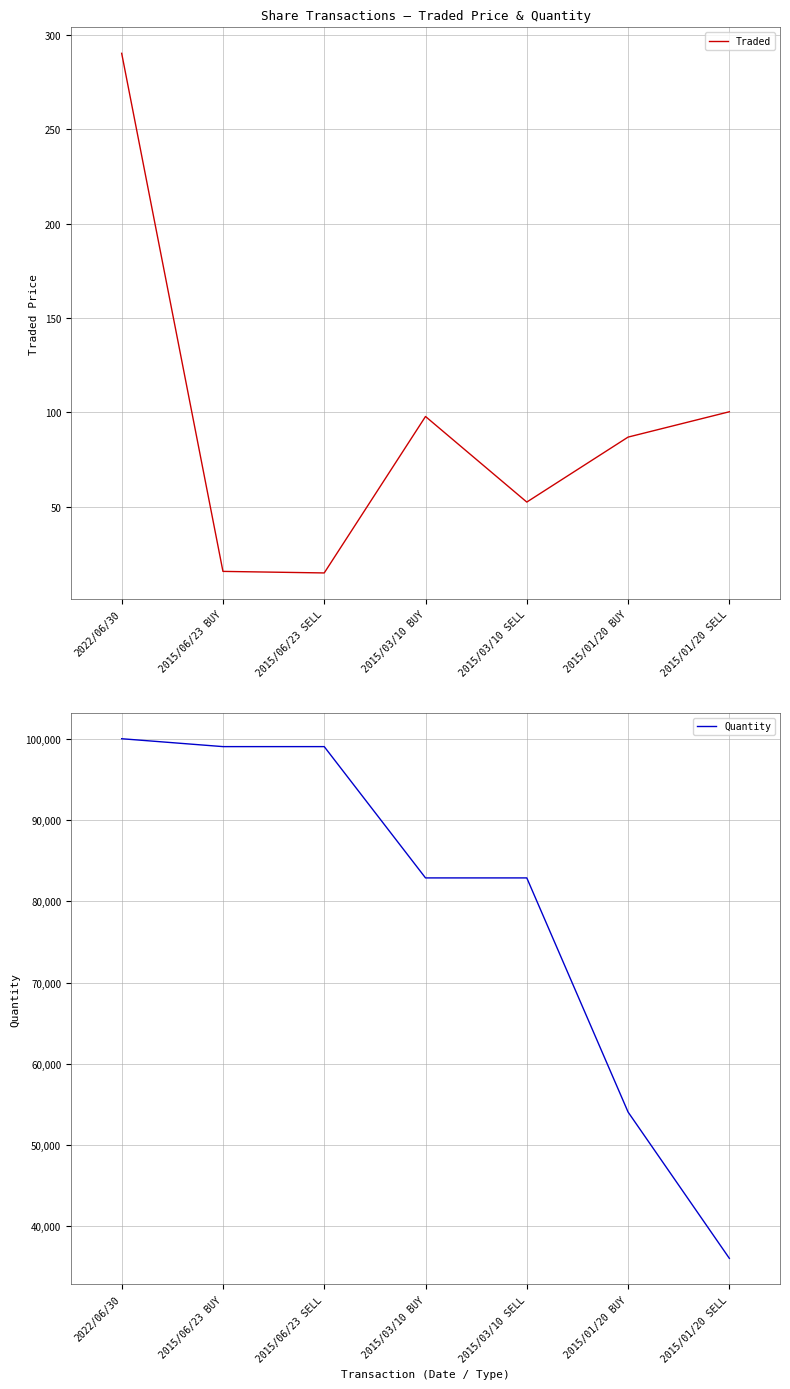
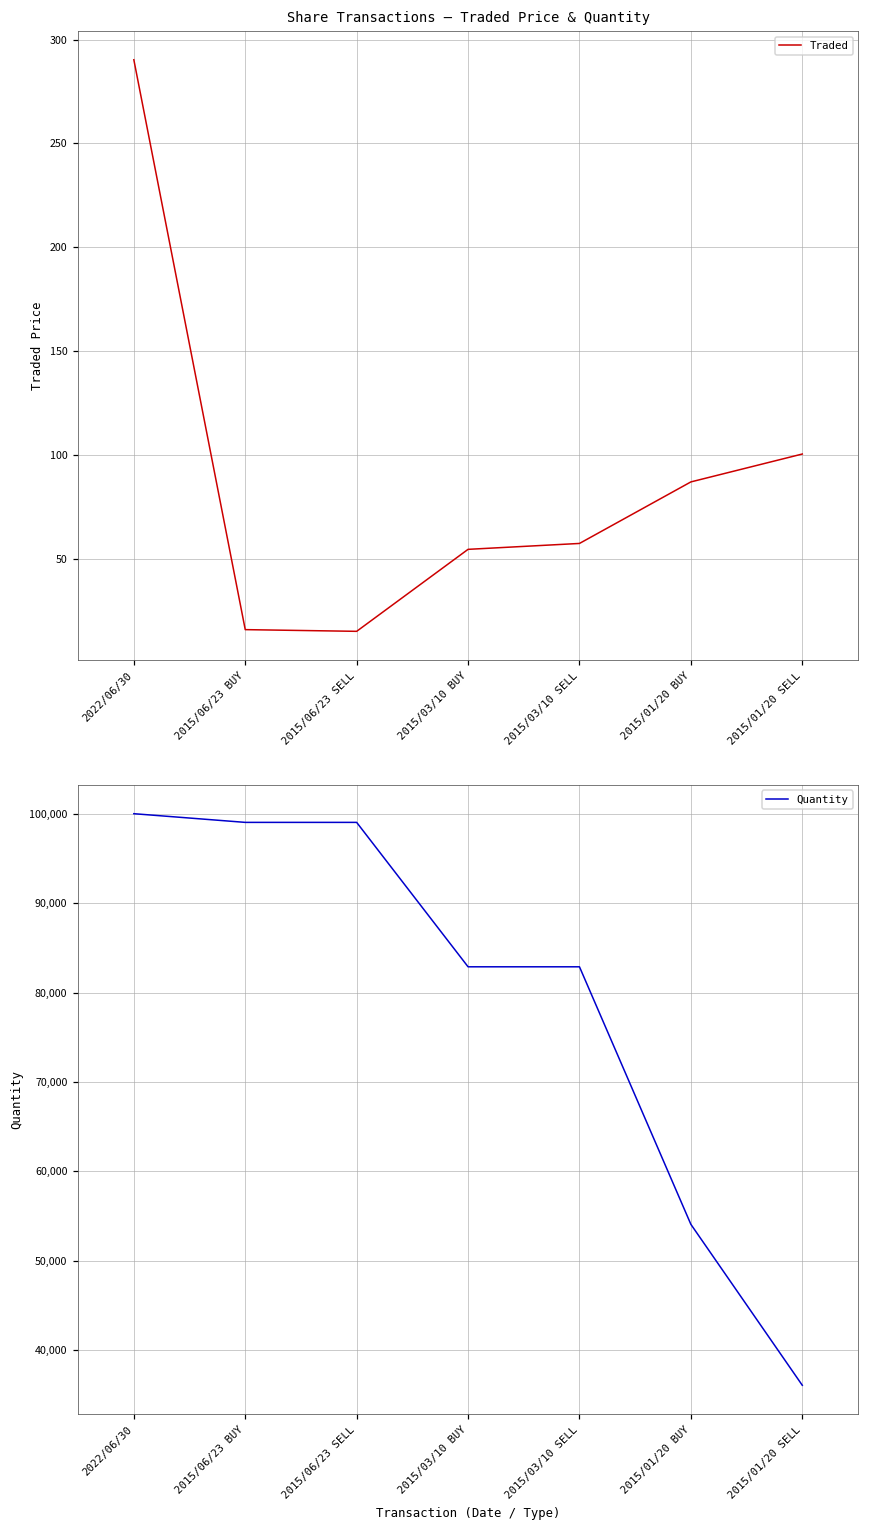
Share Transactions – Traded Price & Quantity, 2015/03/10 BUY: 98 -> 54
Share Transactions – Traded Price & Quantity, 2015/03/10 SELL: 53 -> 57
